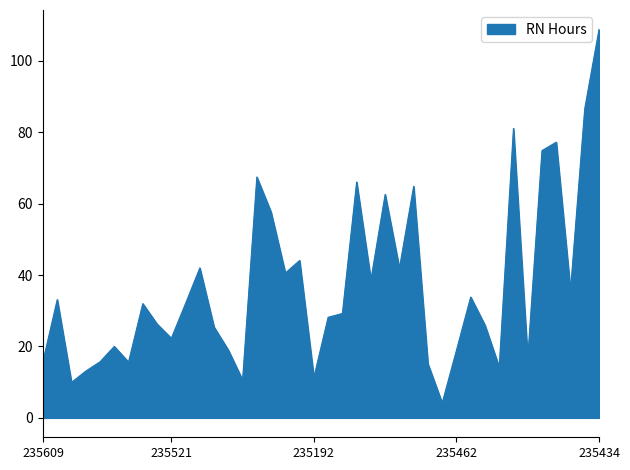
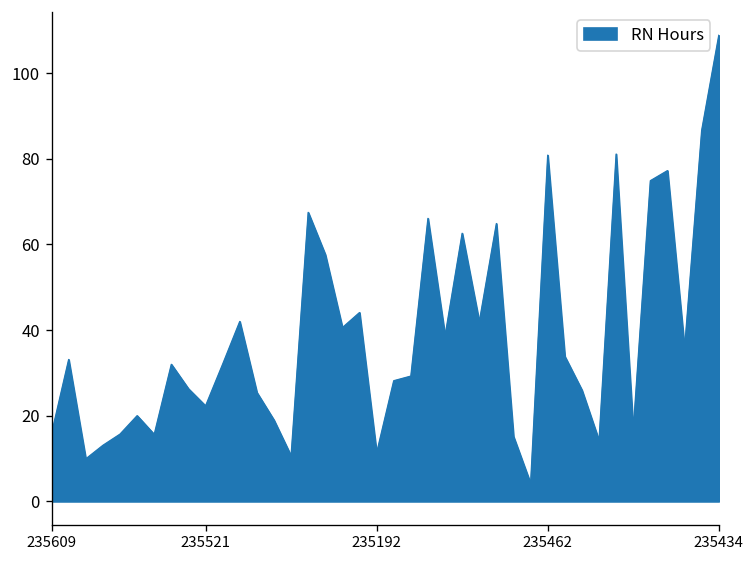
235462: 19 -> 81
